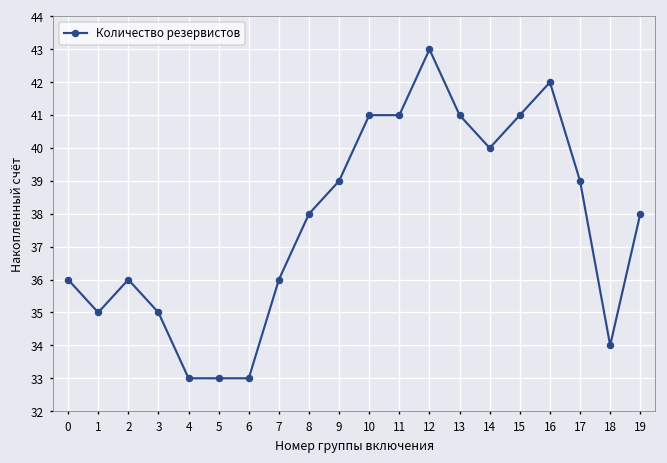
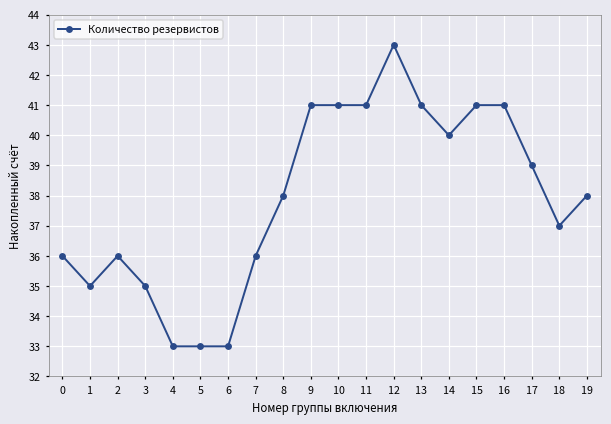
9: 39 -> 41
16: 42 -> 41
18: 34 -> 37
